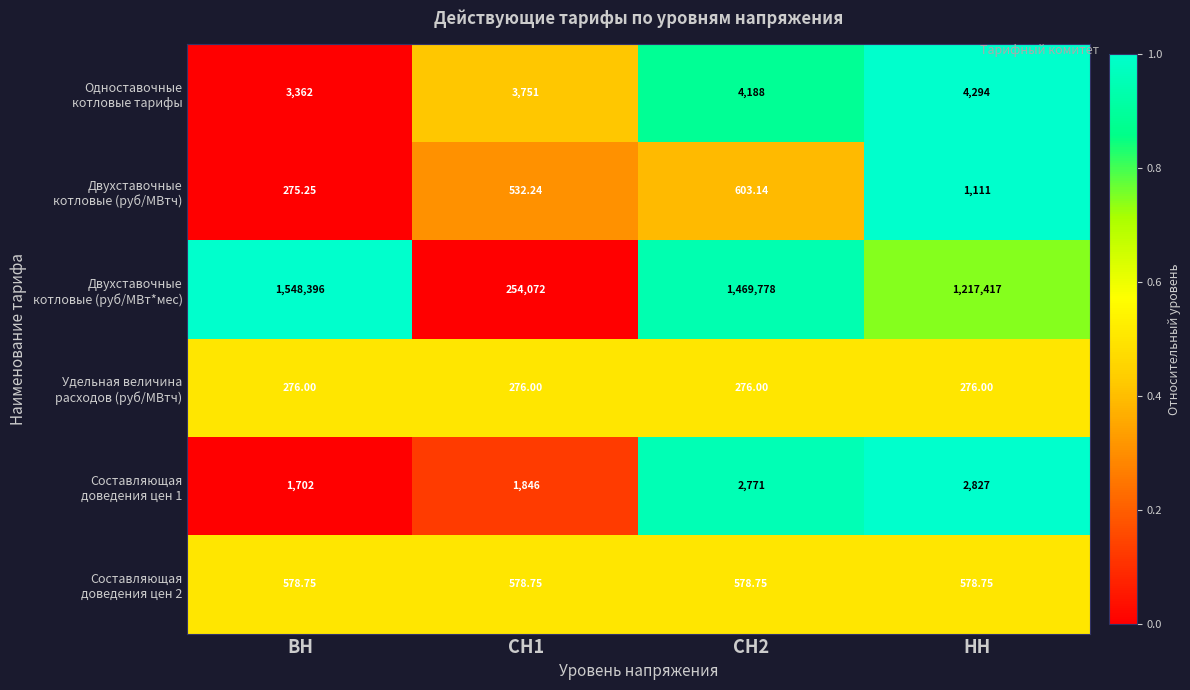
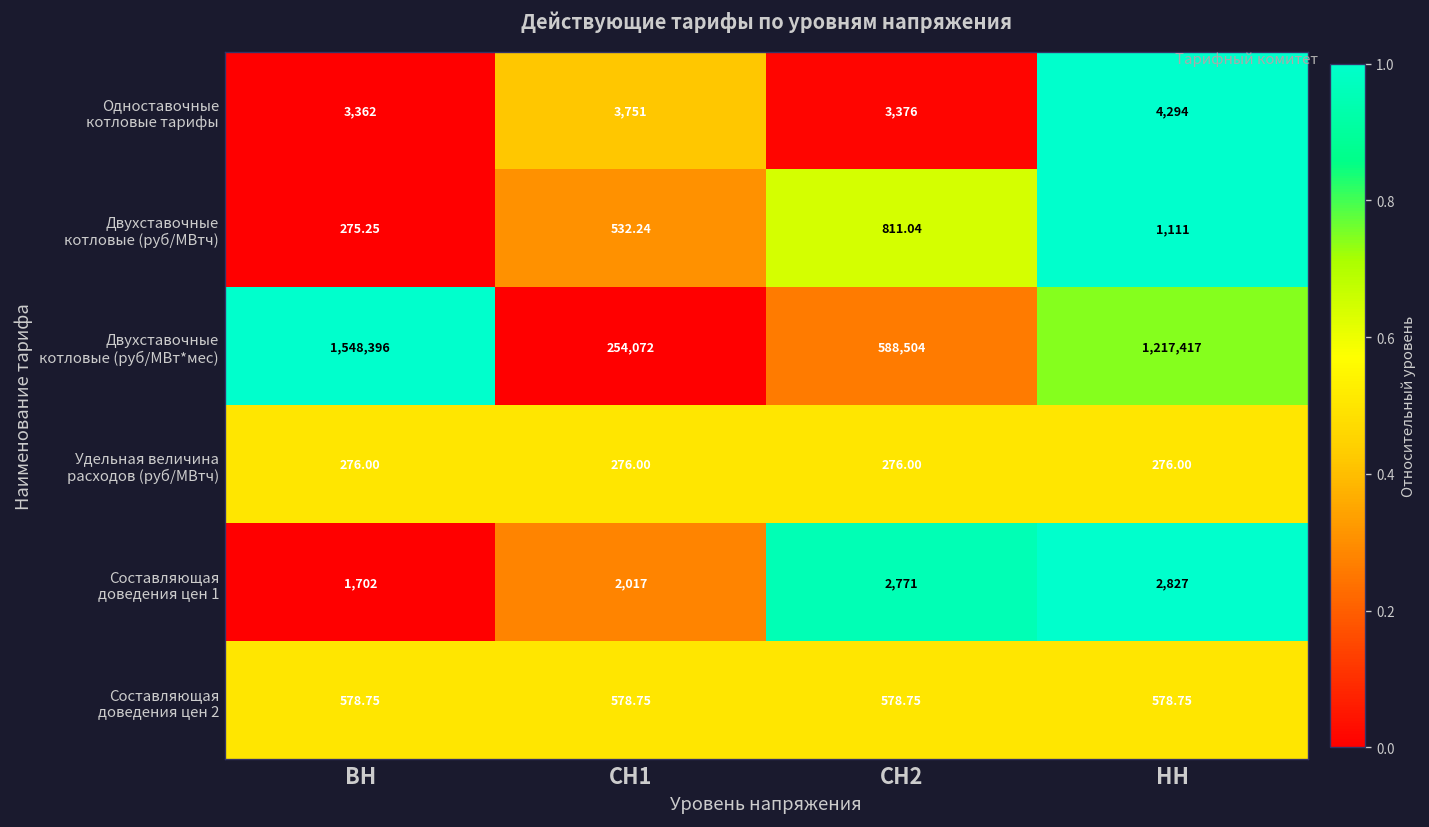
Одноставочные котловые тарифы, СН2: 4,188 -> 3,376
Двухставочные котловые (руб/МВтч), СН2: 603.14 -> 811.04
Двухставочные котловые (руб/МВт*мес), СН2: 1,469,778 -> 588,504
Составляющая доведения цен 1, СН1: 1,846 -> 2,017
